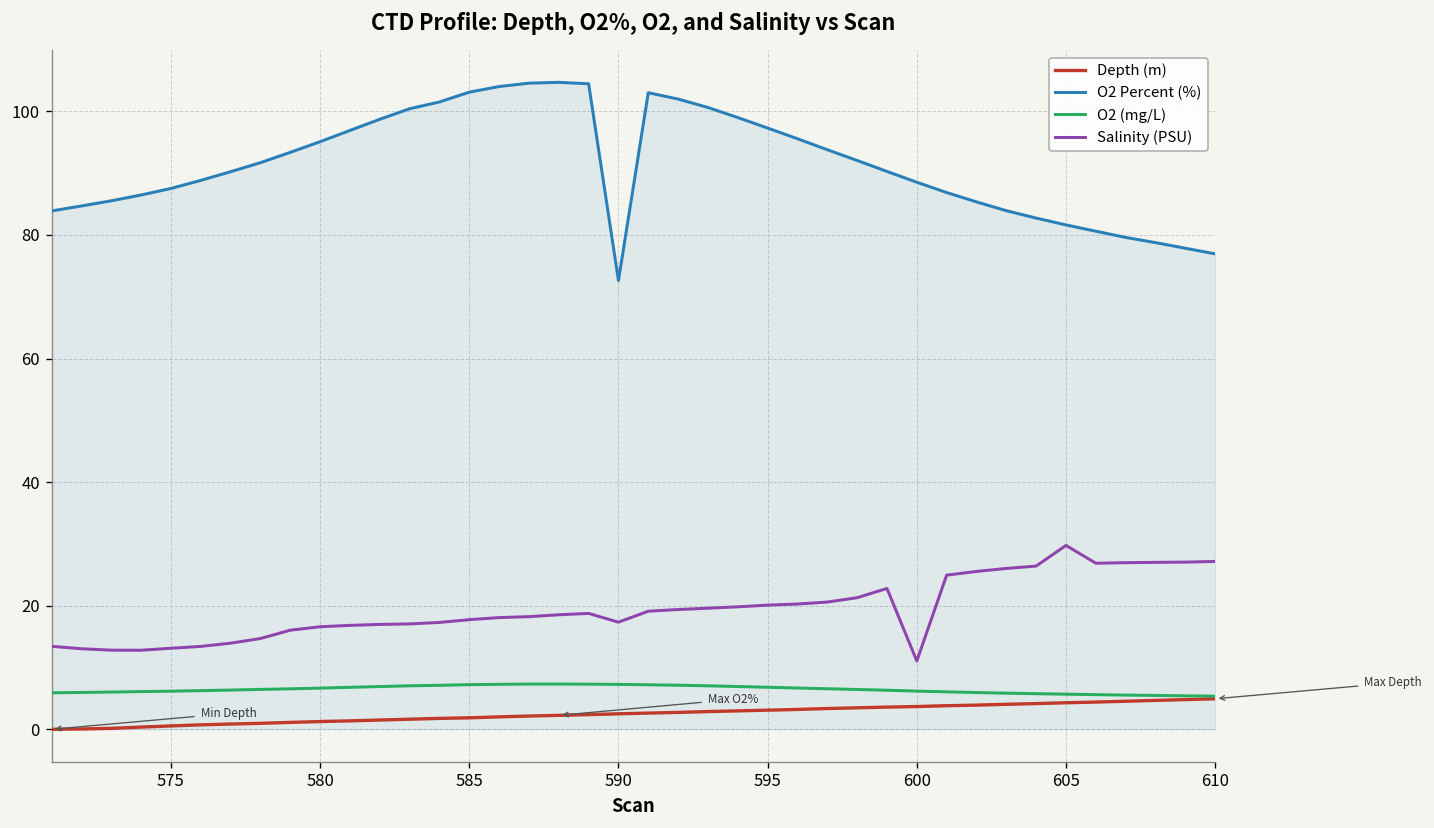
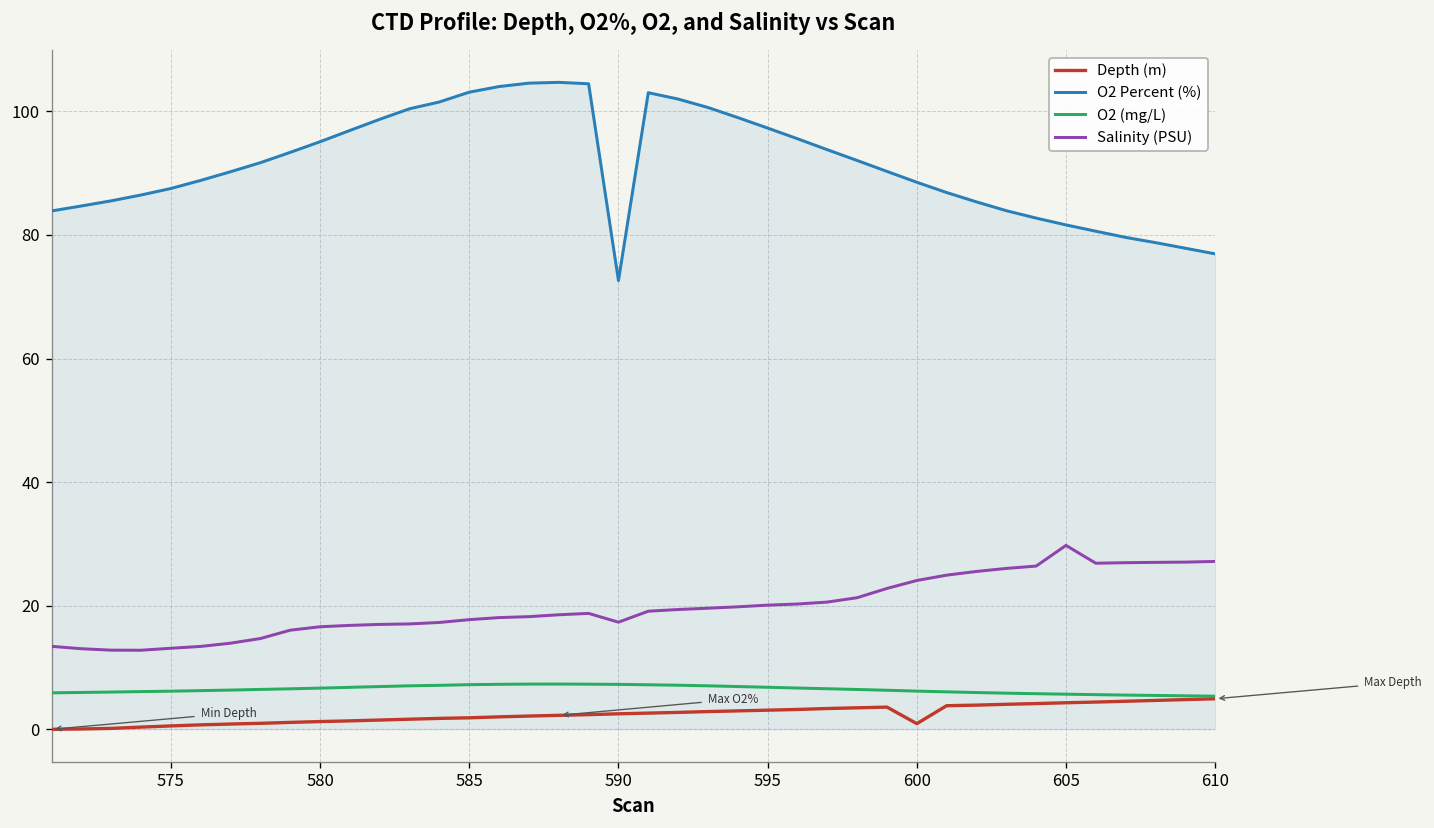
Depth (m), 600: 4 -> 1
Salinity (PSU), 600: 11 -> 24
